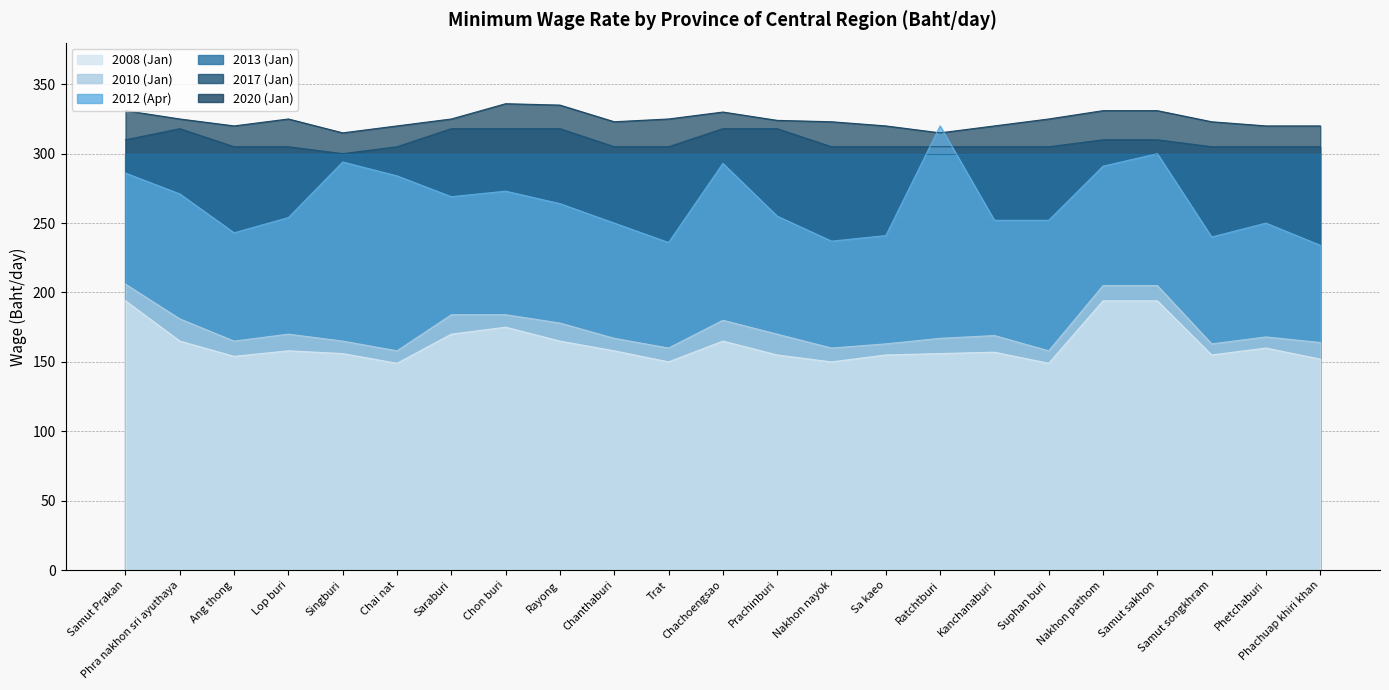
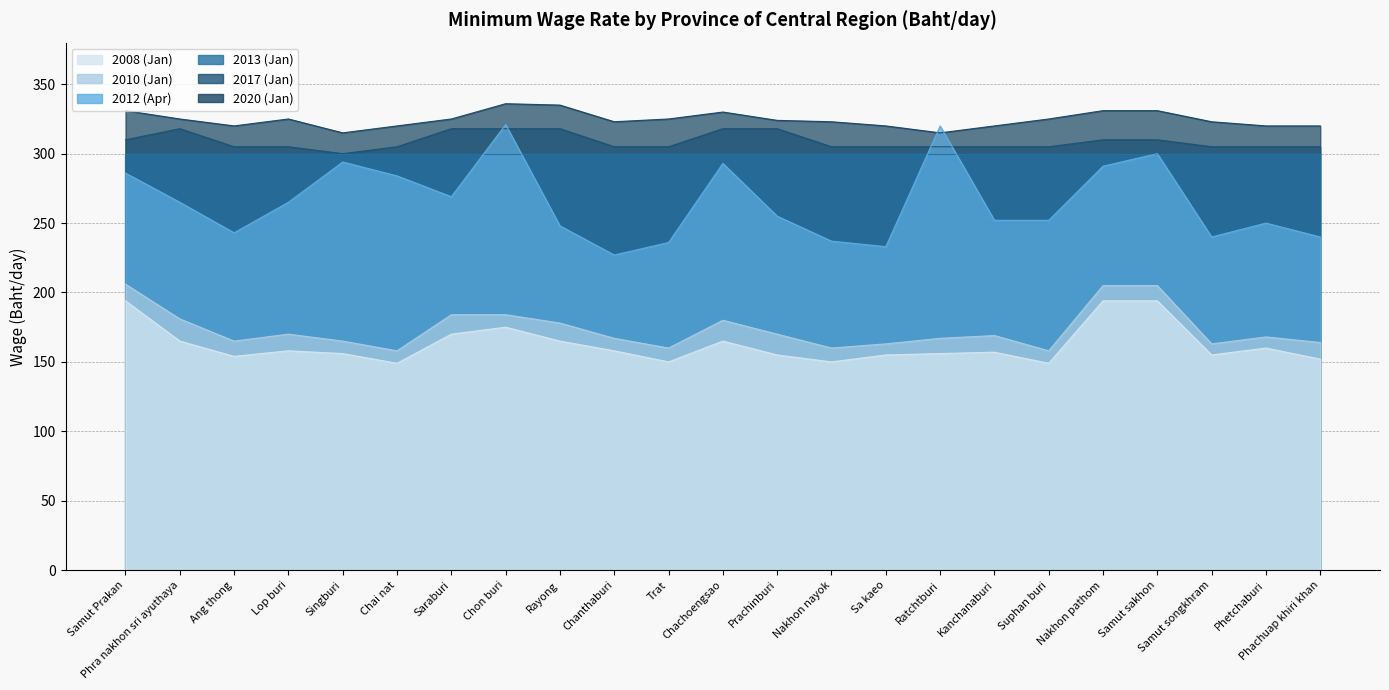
2012 (Apr), Phra nakhon sri ayuthaya: 271 -> 265
2012 (Apr), Lop buri: 254 -> 265
2012 (Apr), Chon buri: 273 -> 321
2012 (Apr), Rayong: 264 -> 248
2012 (Apr), Chanthaburi: 250 -> 227
2012 (Apr), Sa kaeo: 241 -> 233
2012 (Apr), Phachuap khiri khan: 234 -> 240
